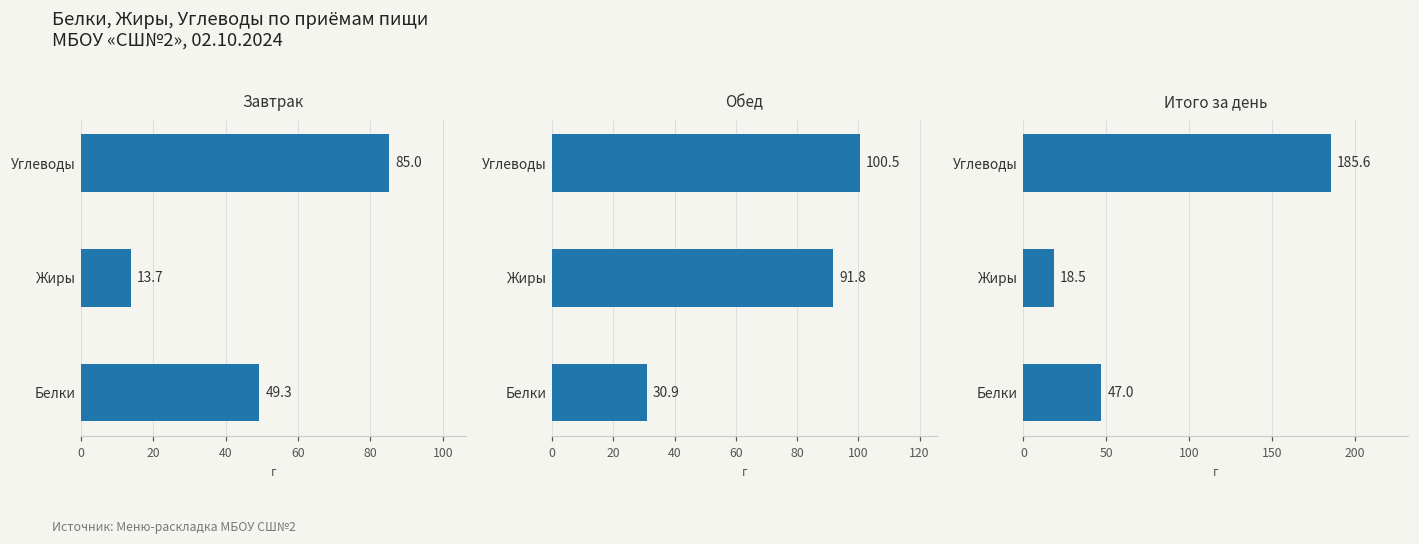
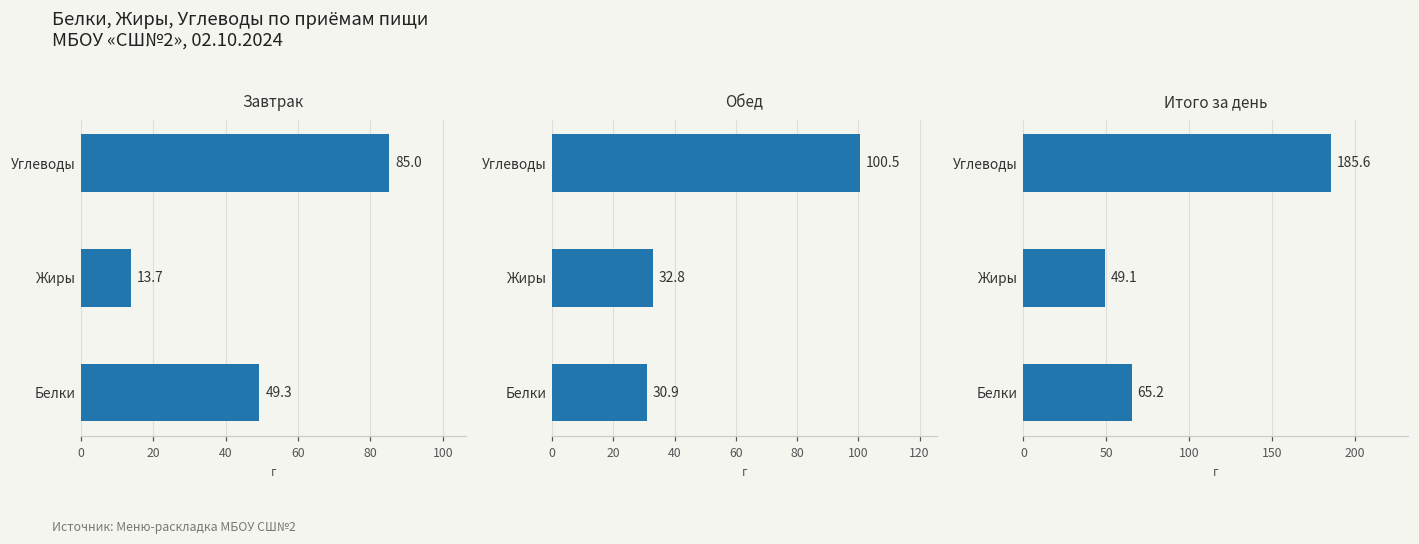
Обед, Жиры: 91.8 -> 32.8
Итого за день, Жиры: 18.5 -> 49.1
Итого за день, Белки: 47.0 -> 65.2
